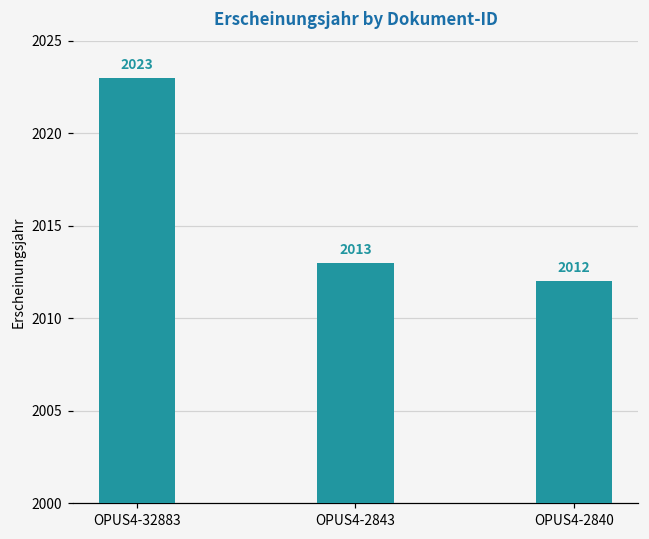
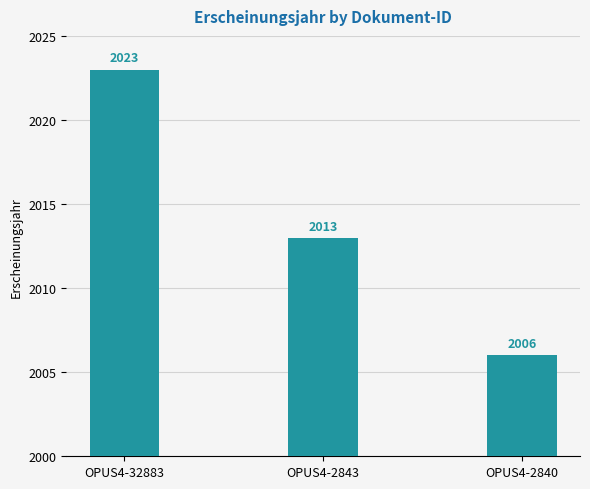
OPUS4-2840: 2012 -> 2006
